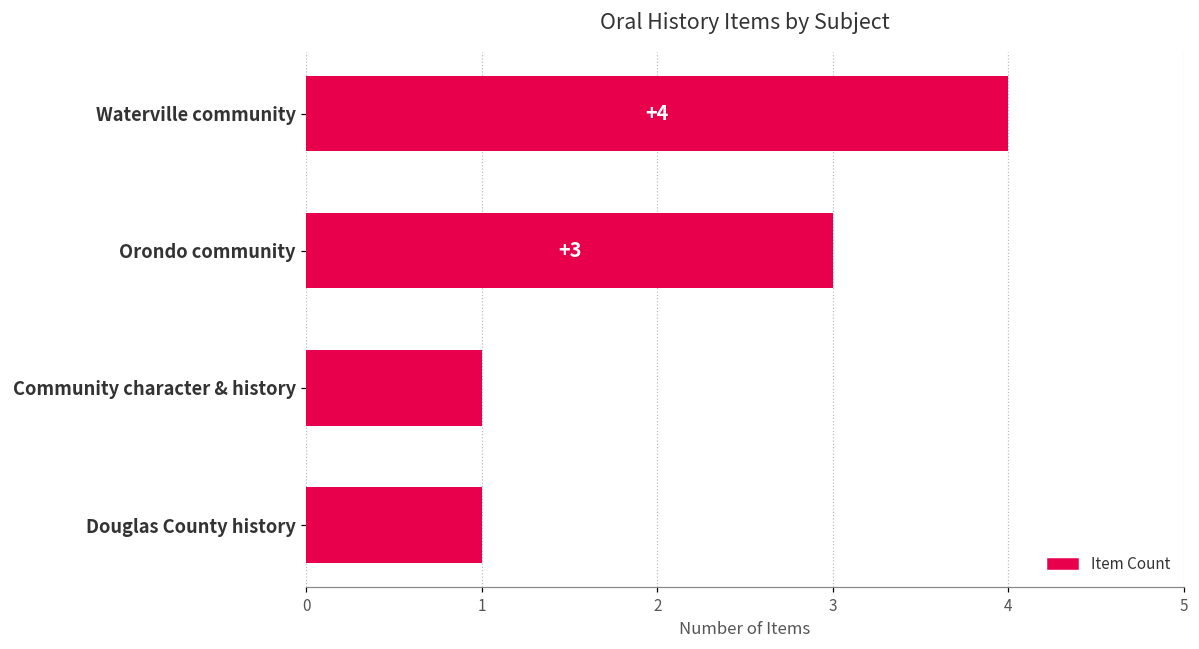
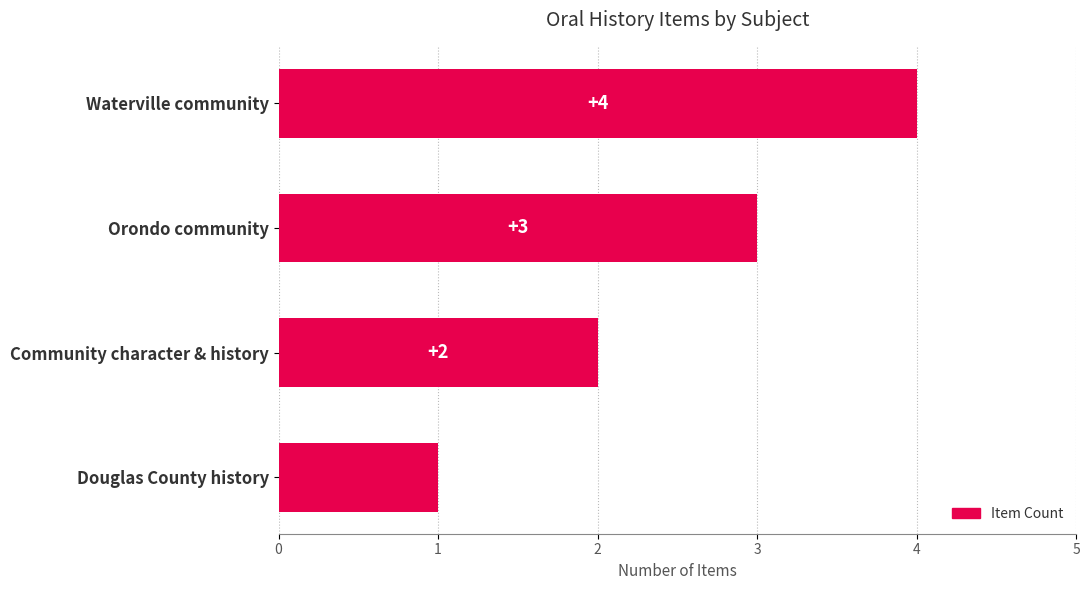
Community character & history: 1 -> 2
